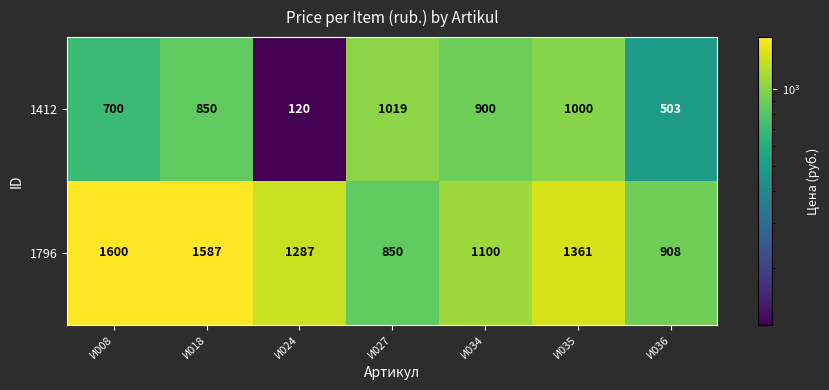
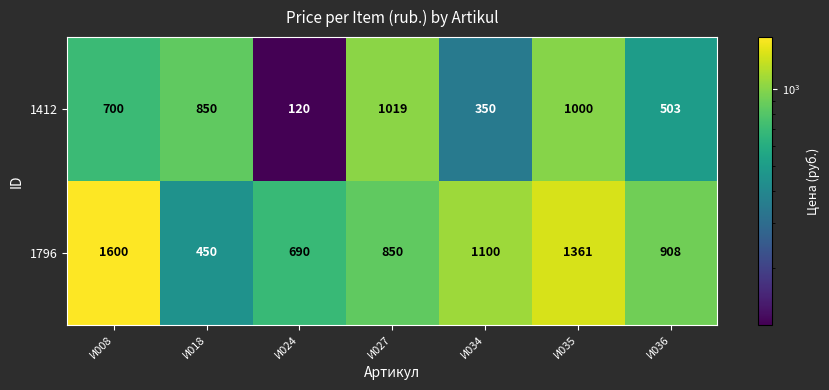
1412, И034: 900 -> 350
1796, И018: 1587 -> 450
1796, И024: 1287 -> 690
